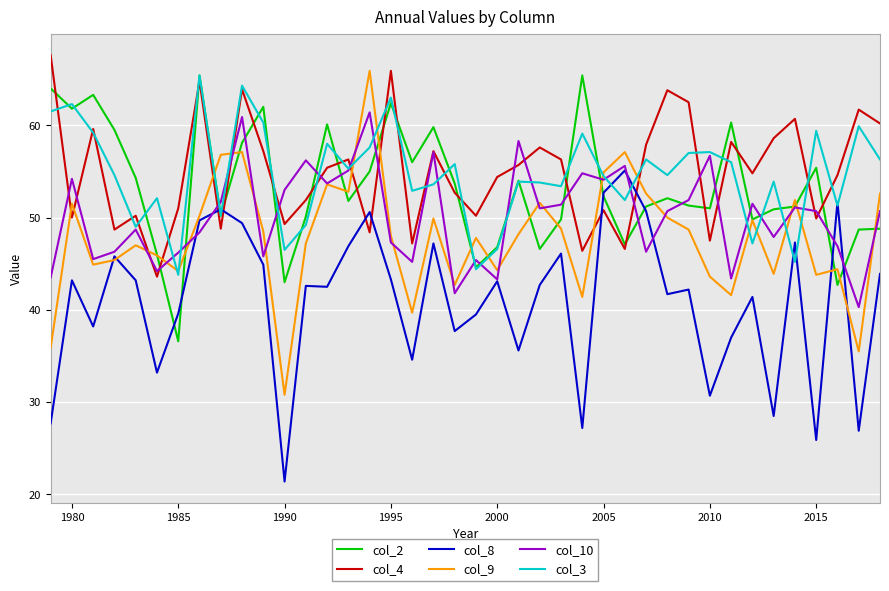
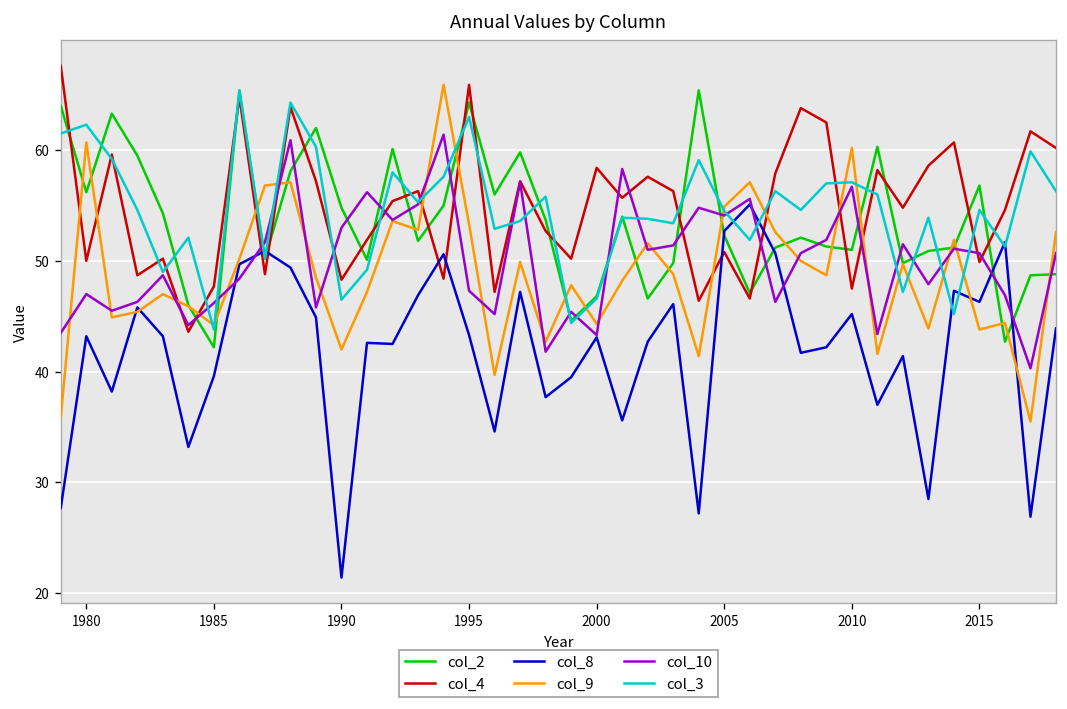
col_2, 1980: 62 -> 56
col_9, 1980: 52 -> 61
col_10, 1980: 54 -> 47
col_2, 1985: 37 -> 42
col_4, 1985: 51 -> 48
col_2, 1990: 43 -> 55
col_4, 1990: 49 -> 48
col_9, 1990: 31 -> 42
col_2, 1995: 62 -> 64
col_9, 1995: 48 -> 53
col_4, 2000: 54 -> 58
col_8, 2010: 31 -> 45
col_9, 2010: 44 -> 60
col_2, 2015: 55 -> 57
col_8, 2015: 26 -> 46
col_3, 2015: 59 -> 55
